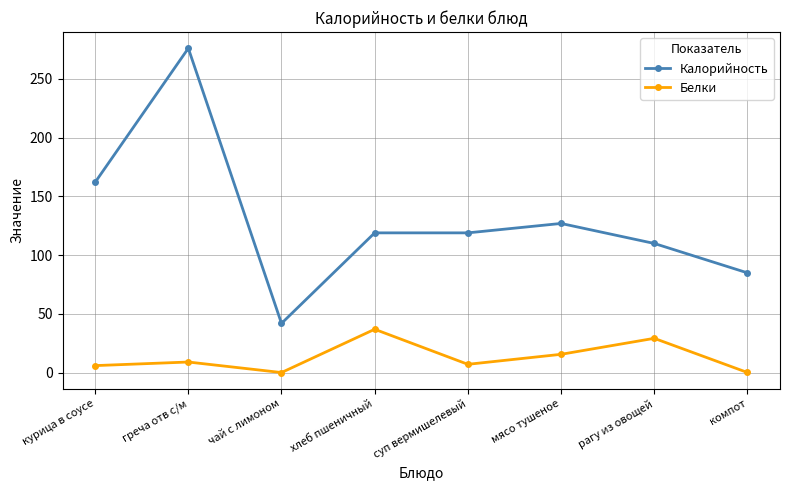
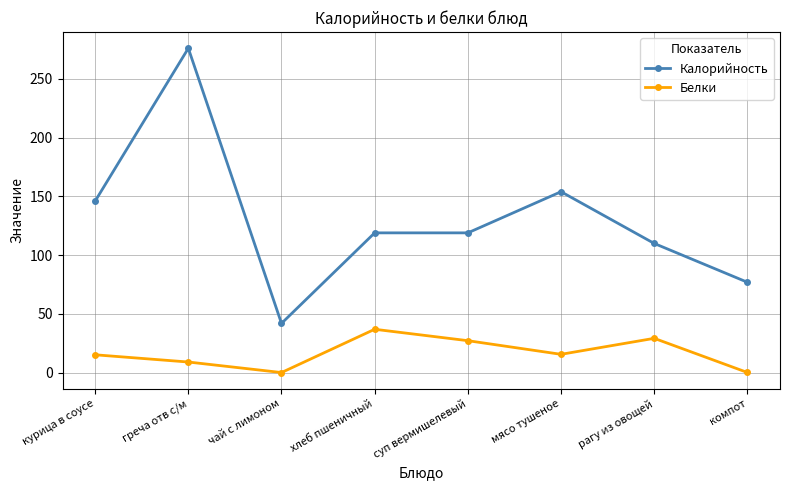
Калорийность, курица в соусе: 162 -> 146
Белки, курица в соусе: 6 -> 15
Белки, суп вермишелевый: 7 -> 27
Калорийность, мясо тушеное: 127 -> 154
Калорийность, компот: 85 -> 77
